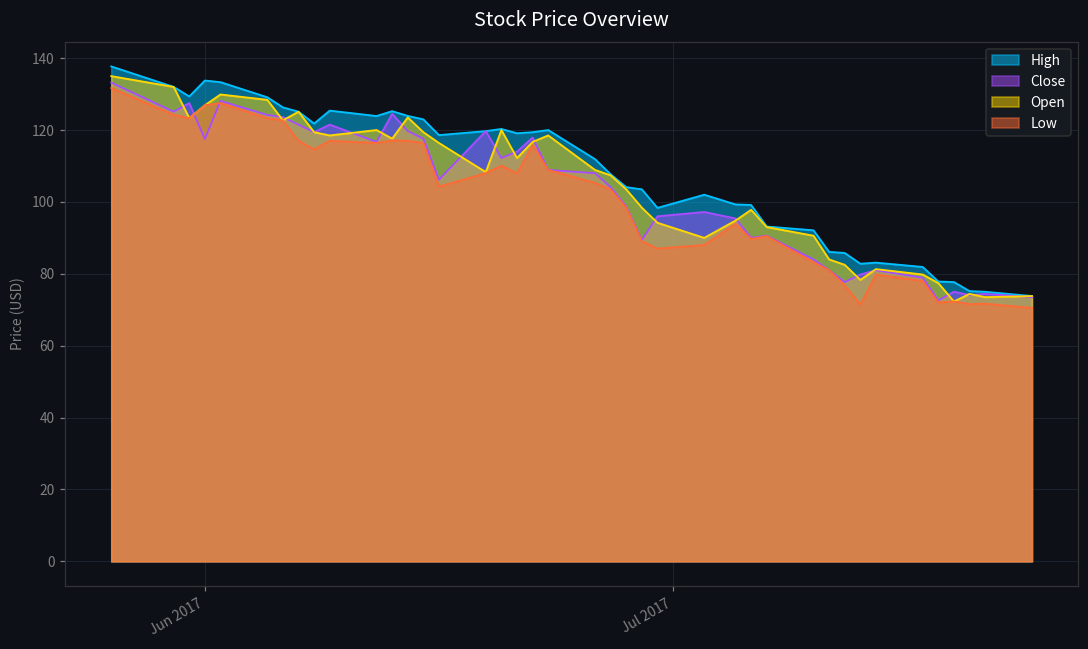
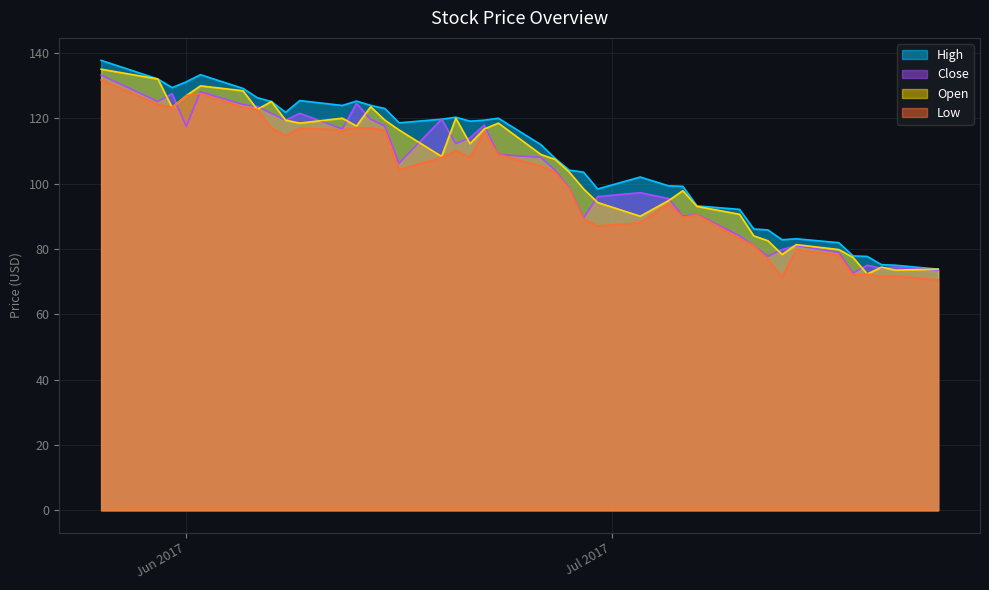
High, Jun 2017: 134 -> 131
